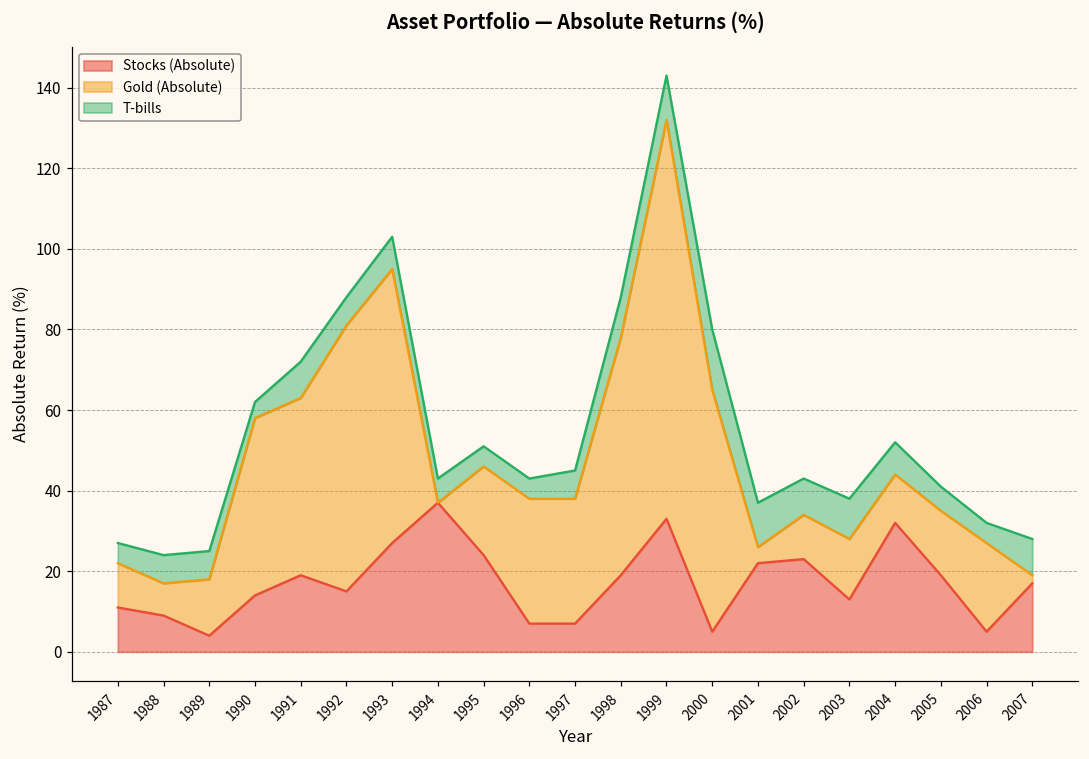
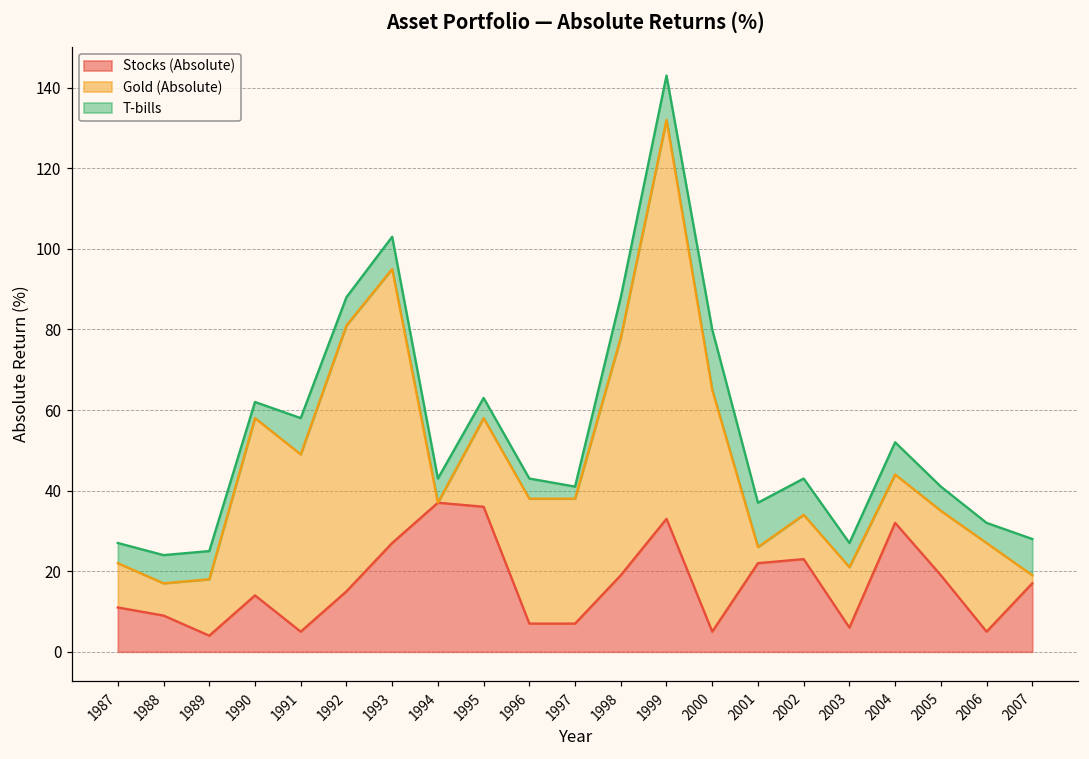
Stocks (Absolute), 1991: 19 -> 5
Stocks (Absolute), 1995: 24 -> 36
T-bills, 1997: 7 -> 3
Stocks (Absolute), 2003: 13 -> 6
T-bills, 2003: 10 -> 6
